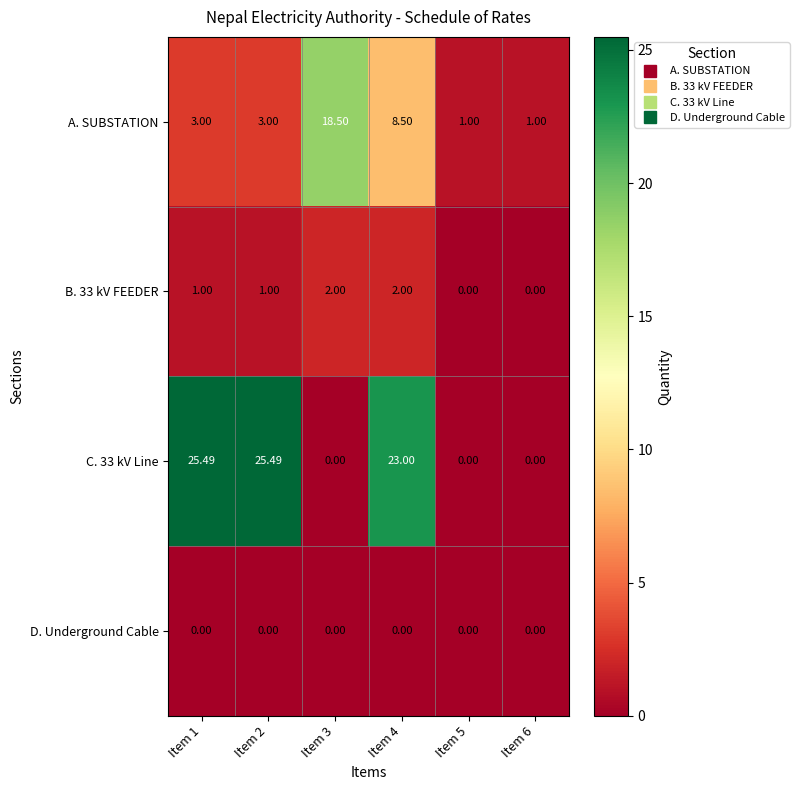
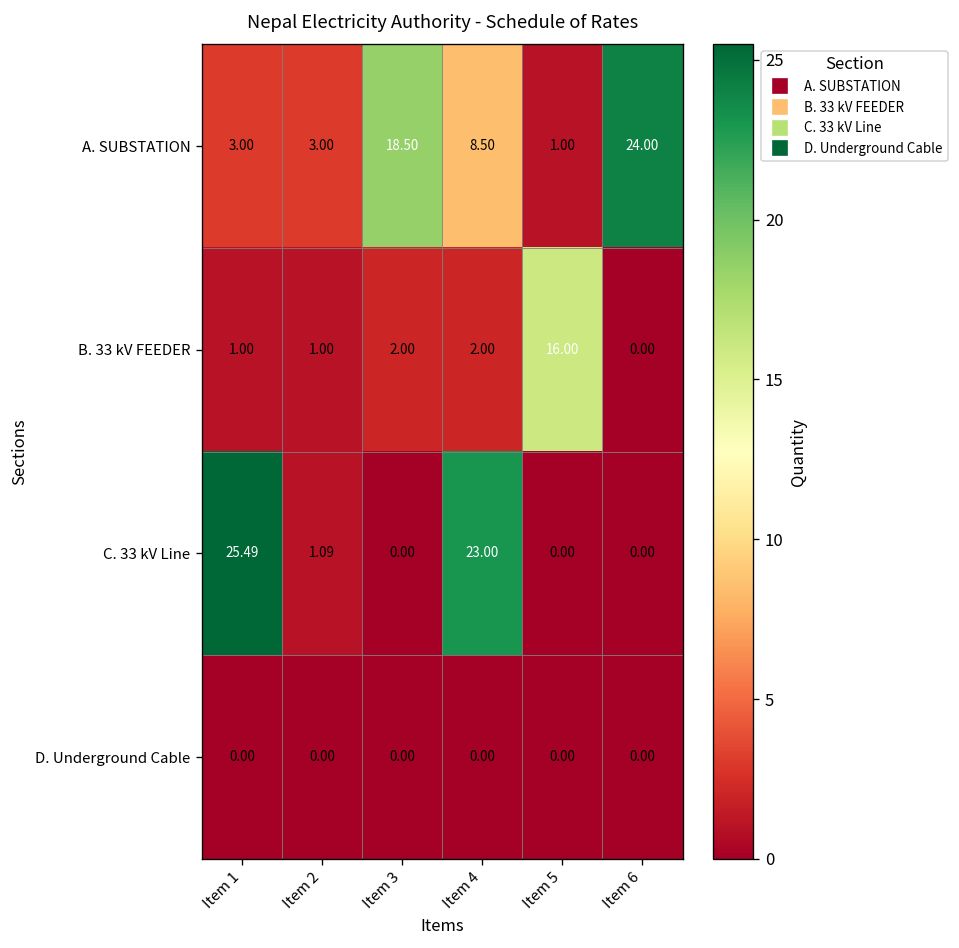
A. SUBSTATION, Item 6: 1.00 -> 24.00
B. 33 kV FEEDER, Item 5: 0.00 -> 16.00
C. 33 kV Line, Item 2: 25.49 -> 1.09
